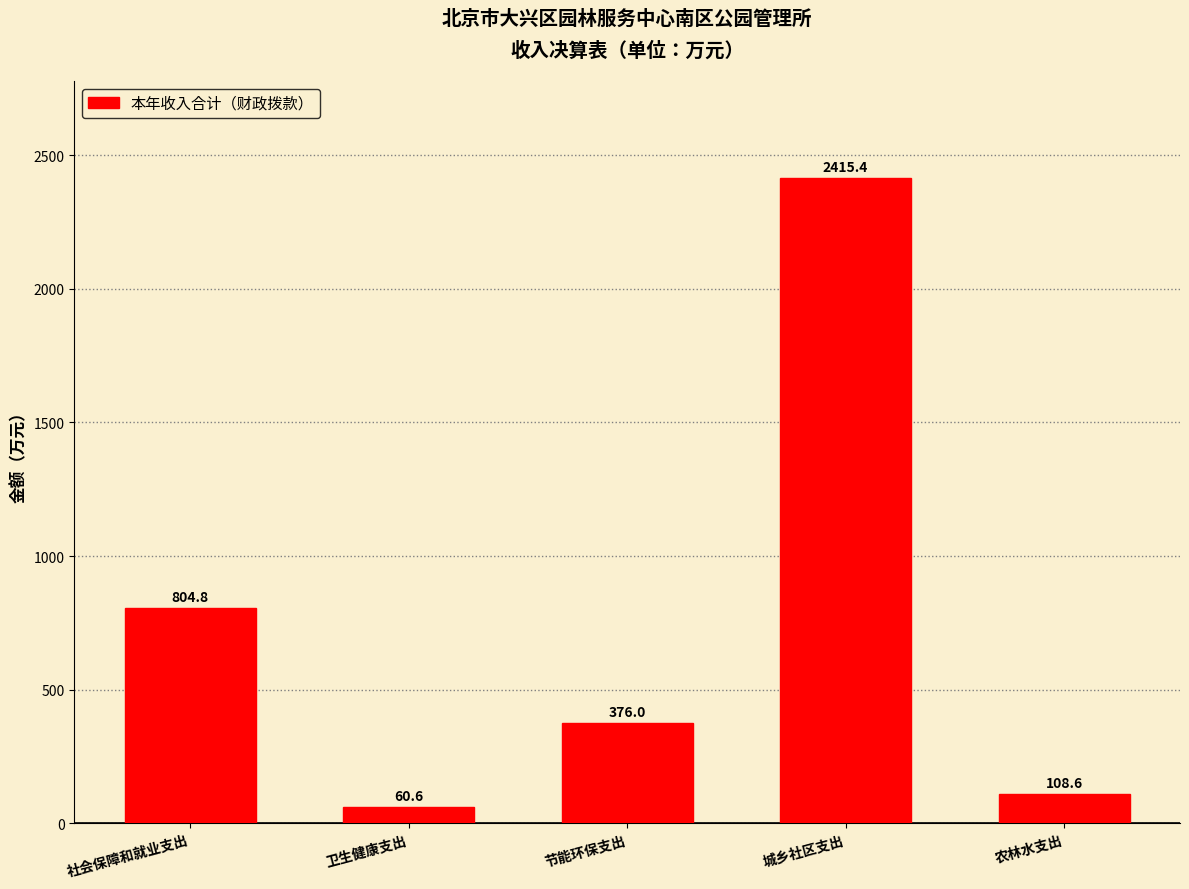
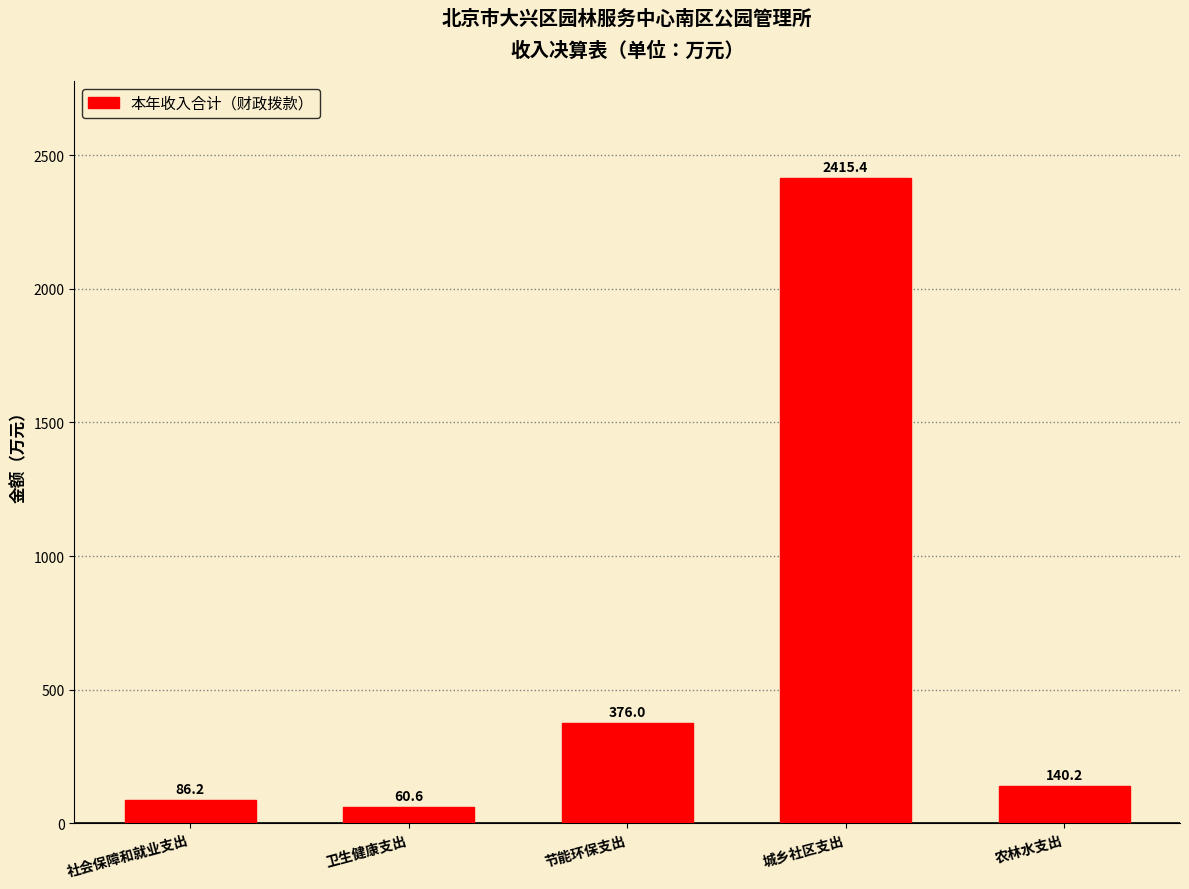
社会保障和就业支出: 804.8 -> 86.2
农林水支出: 108.6 -> 140.2
